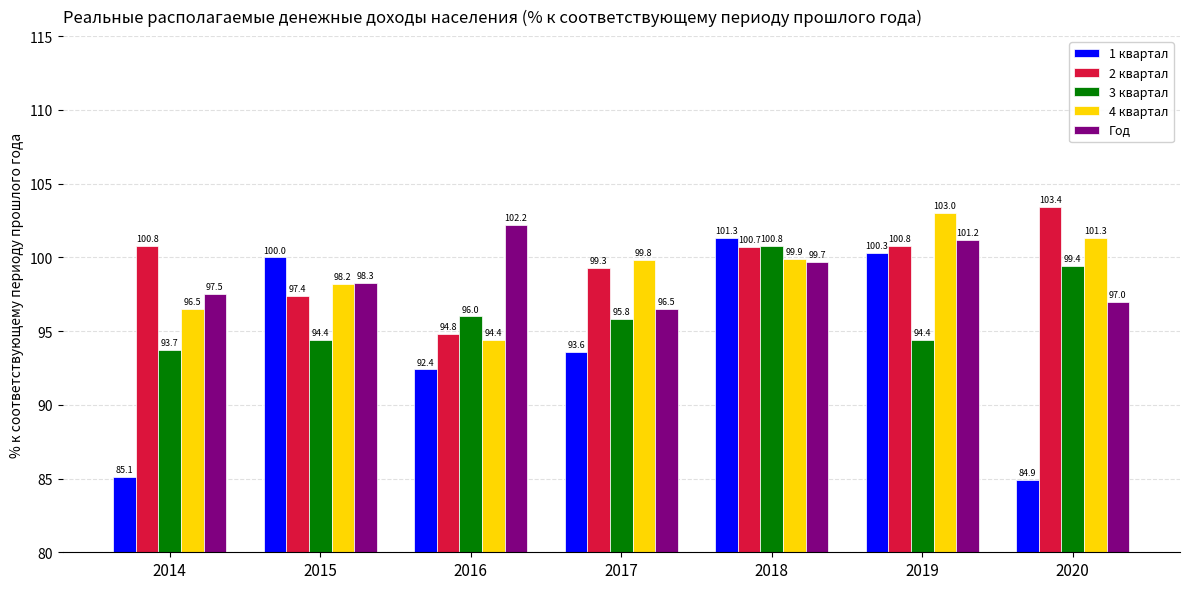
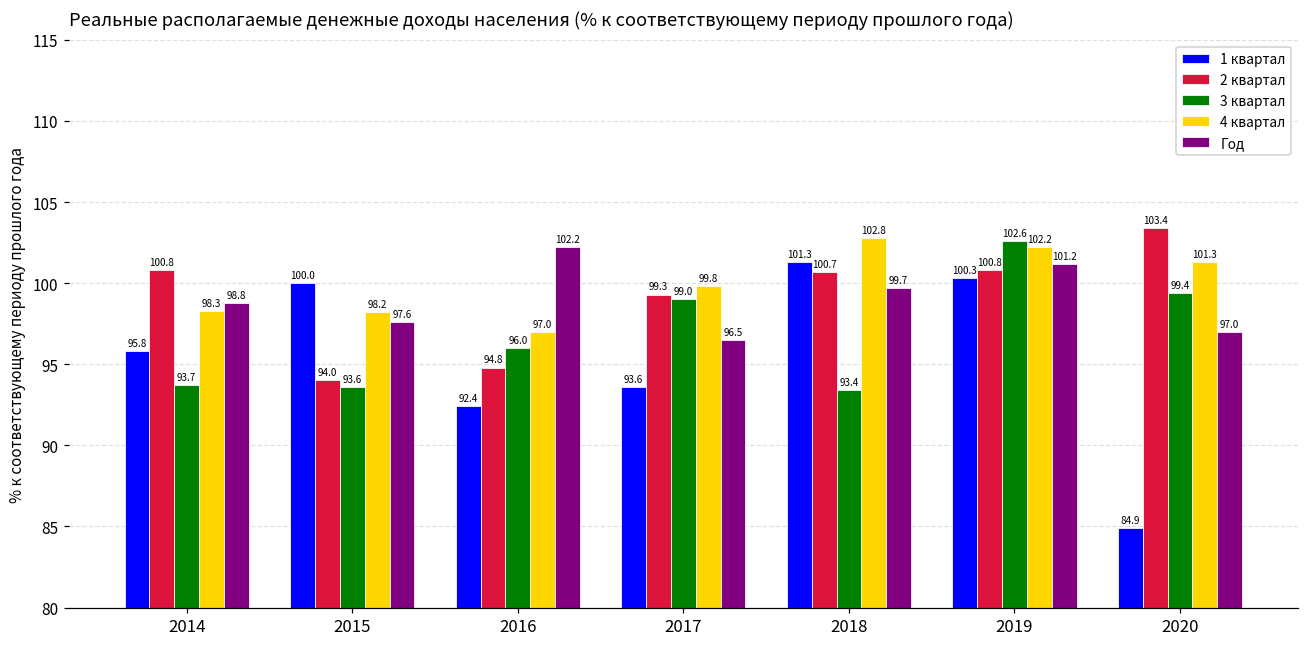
1 квартал, 2014: 85.1 -> 95.8
4 квартал, 2014: 96.5 -> 98.3
Год, 2014: 97.5 -> 98.8
2 квартал, 2015: 97.4 -> 94.0
3 квартал, 2015: 94.4 -> 93.6
Год, 2015: 98.3 -> 97.6
4 квартал, 2016: 94.4 -> 97.0
3 квартал, 2017: 95.8 -> 99.0
3 квартал, 2018: 100.8 -> 93.4
4 квартал, 2018: 99.9 -> 102.8
3 квартал, 2019: 94.4 -> 102.6
4 квартал, 2019: 103.0 -> 102.2
